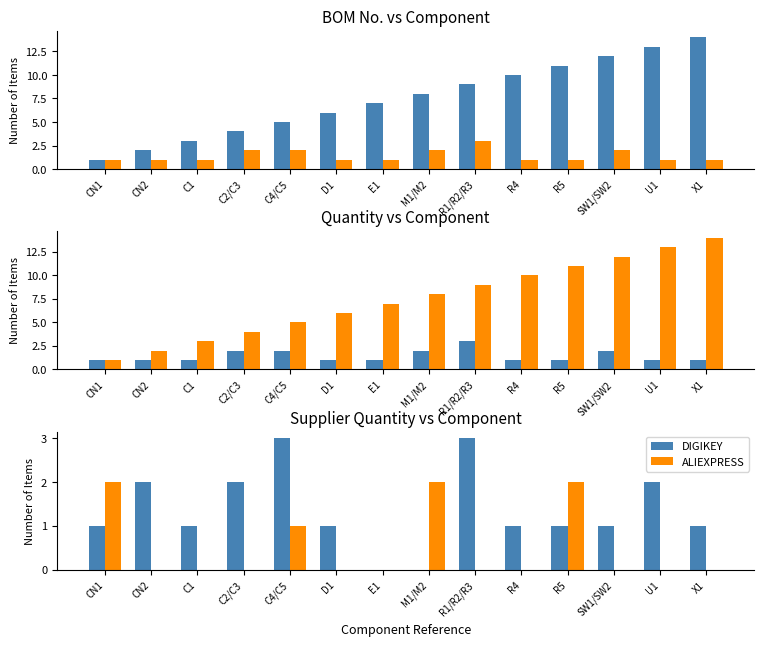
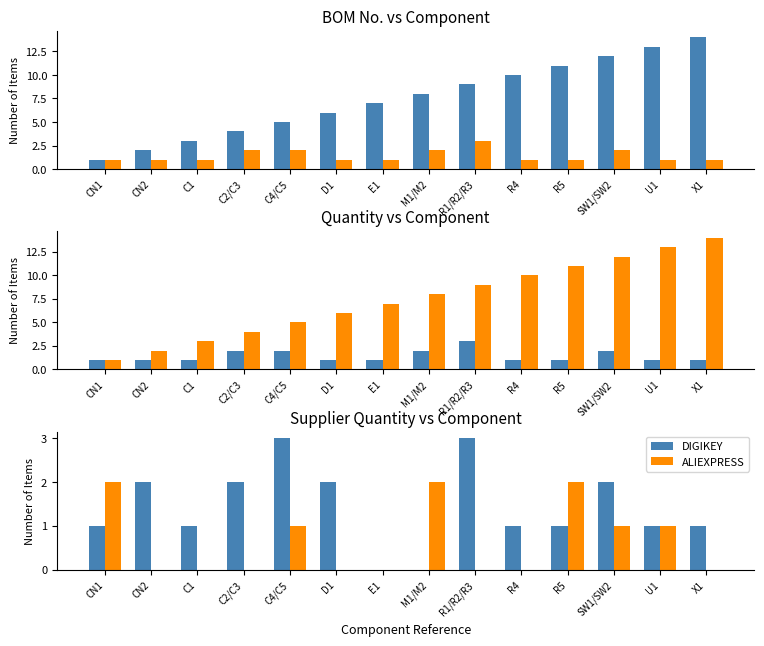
Supplier Quantity vs Component, DIGIKEY, D1: 1 -> 2
Supplier Quantity vs Component, DIGIKEY, SW1/SW2: 1 -> 2
Supplier Quantity vs Component, ALIEXPRESS, SW1/SW2: 0 -> 1
Supplier Quantity vs Component, DIGIKEY, U1: 2 -> 1
Supplier Quantity vs Component, ALIEXPRESS, U1: 0 -> 1
